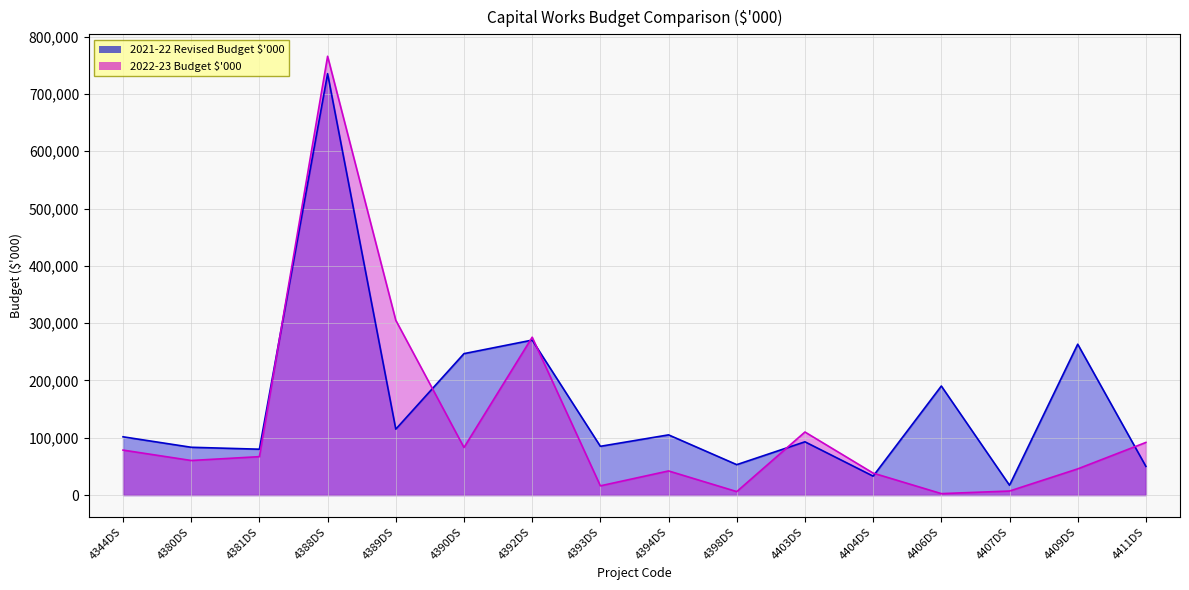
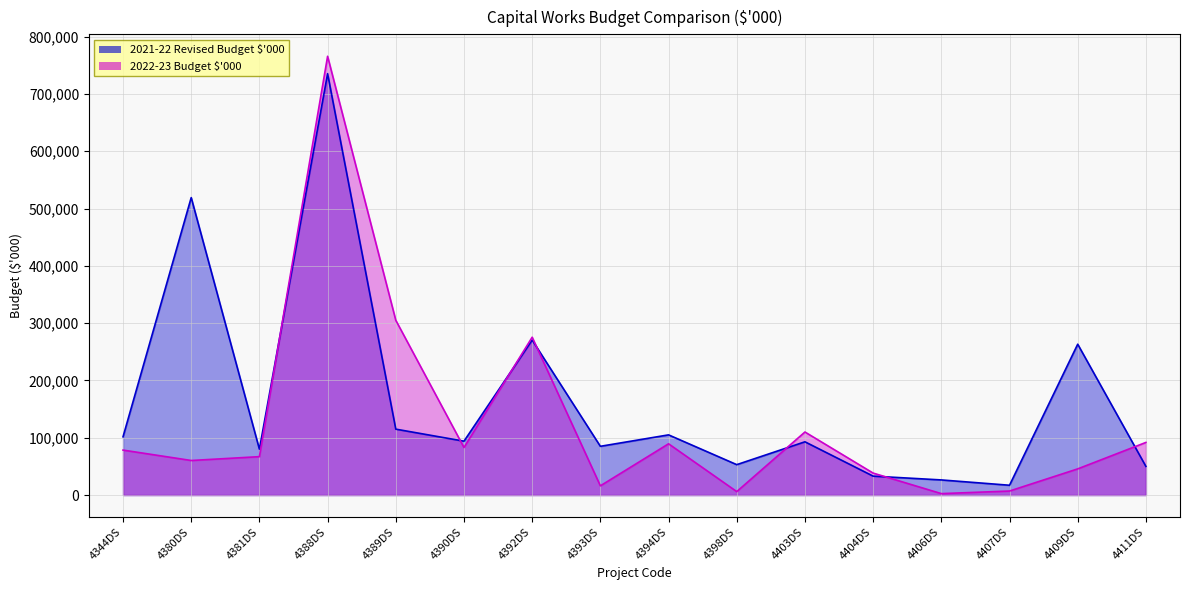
2021-22 Revised Budget $'000, 4380DS: 80,000 -> 520,000
2021-22 Revised Budget $'000, 4390DS: 250,000 -> 90,000
2022-23 Budget $'000, 4394DS: 40,000 -> 90,000
2021-22 Revised Budget $'000, 4406DS: 190,000 -> 30,000
